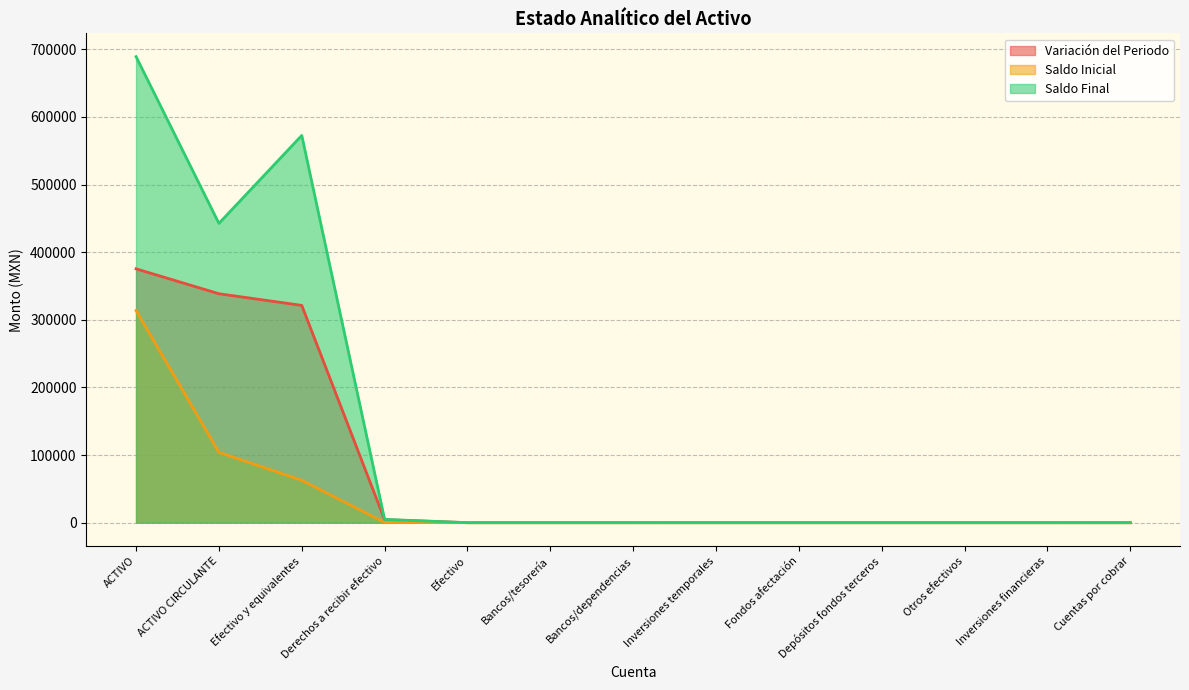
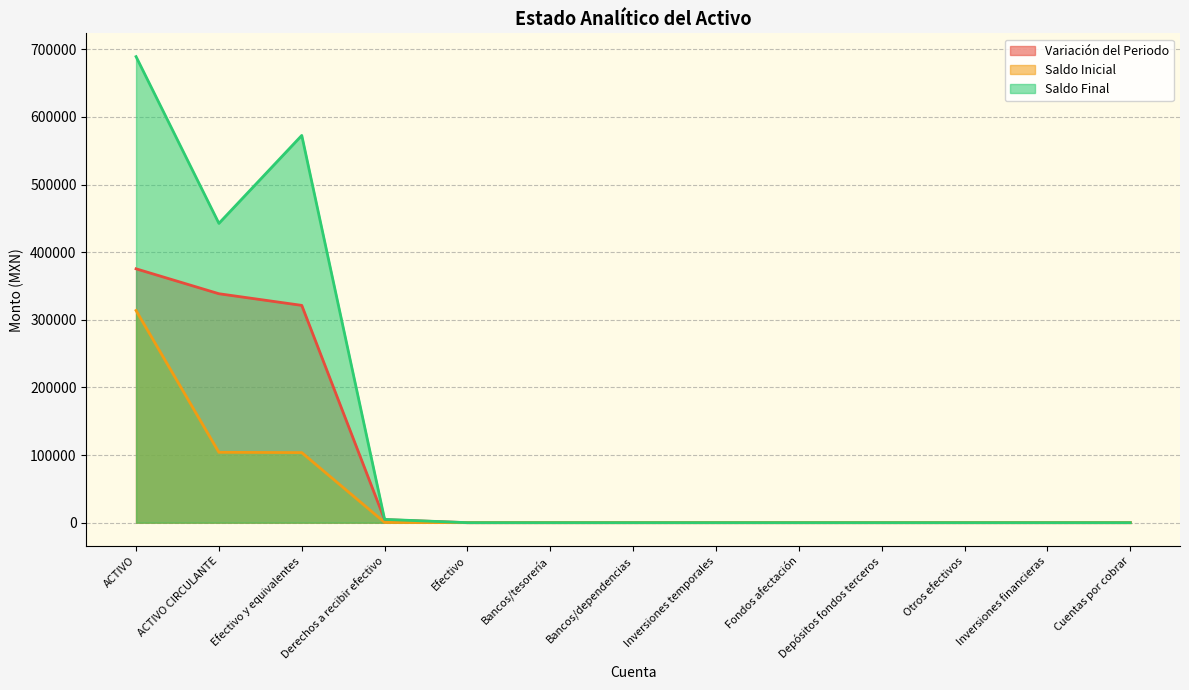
Saldo Inicial, Efectivo y equivalentes: 60000 -> 100000
